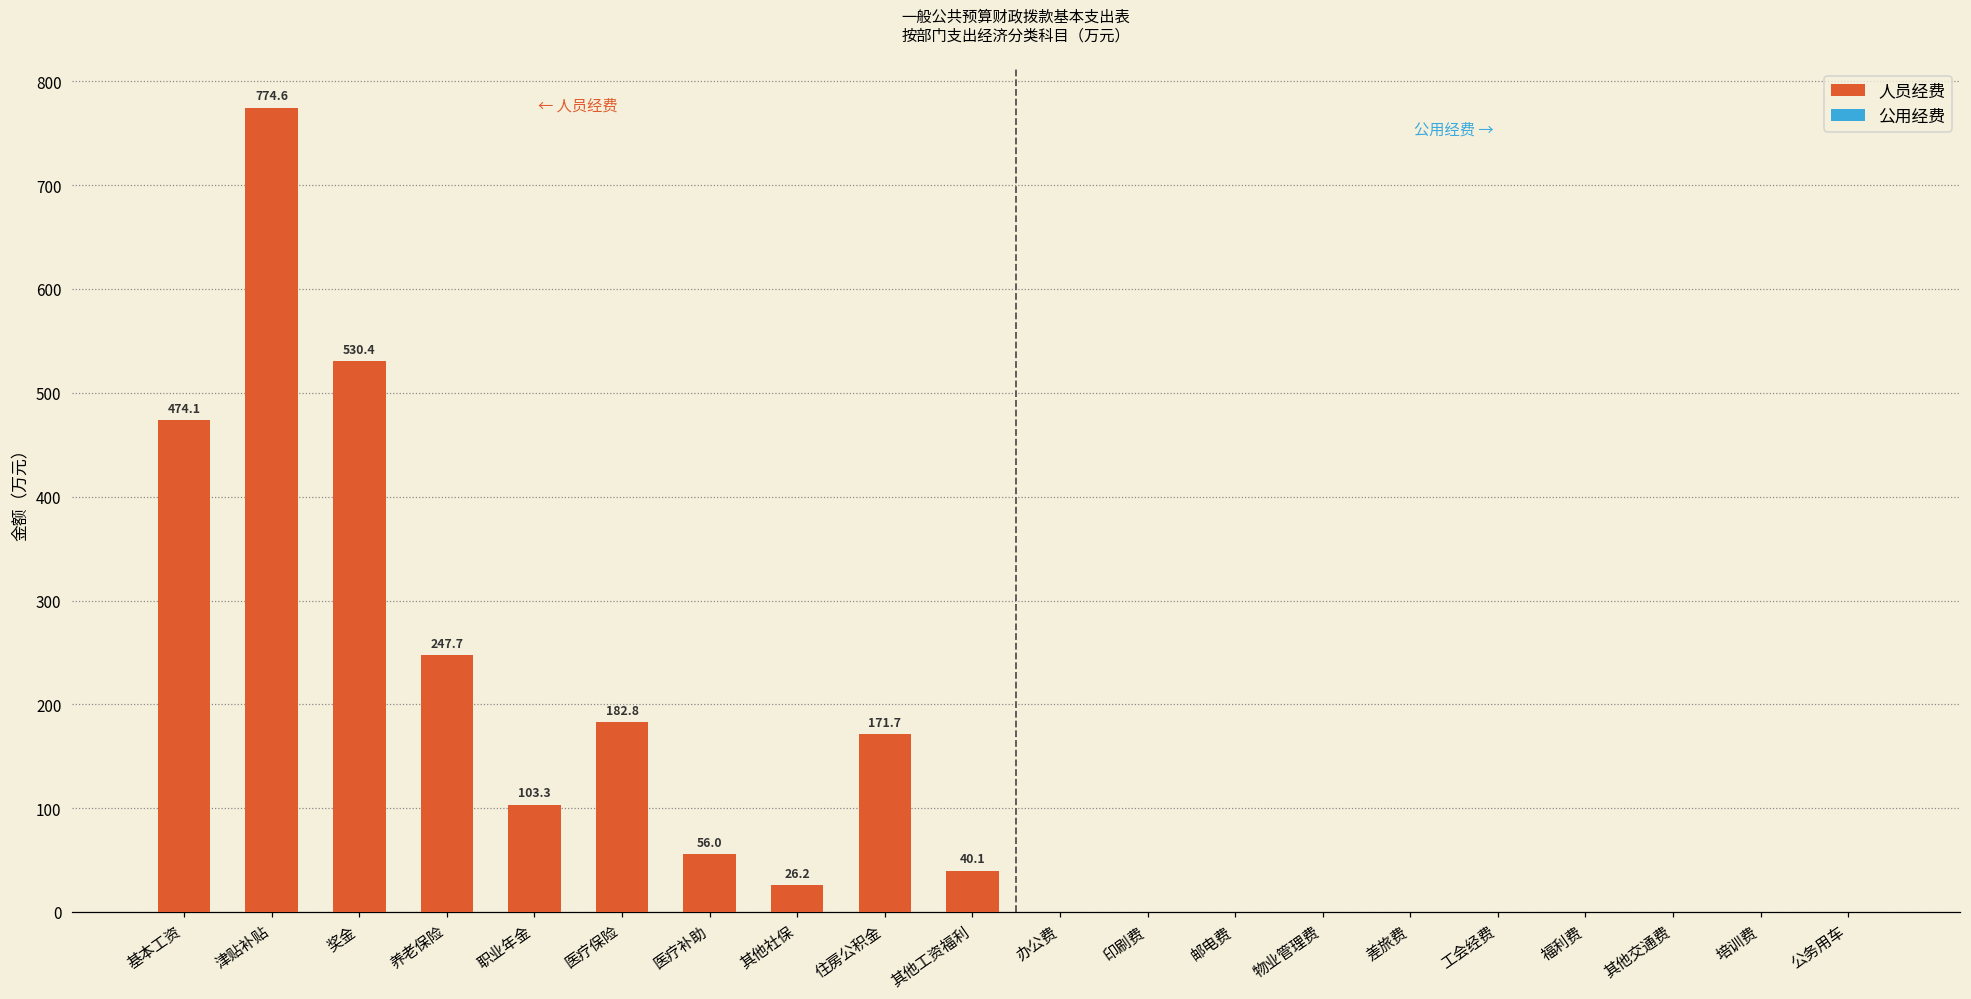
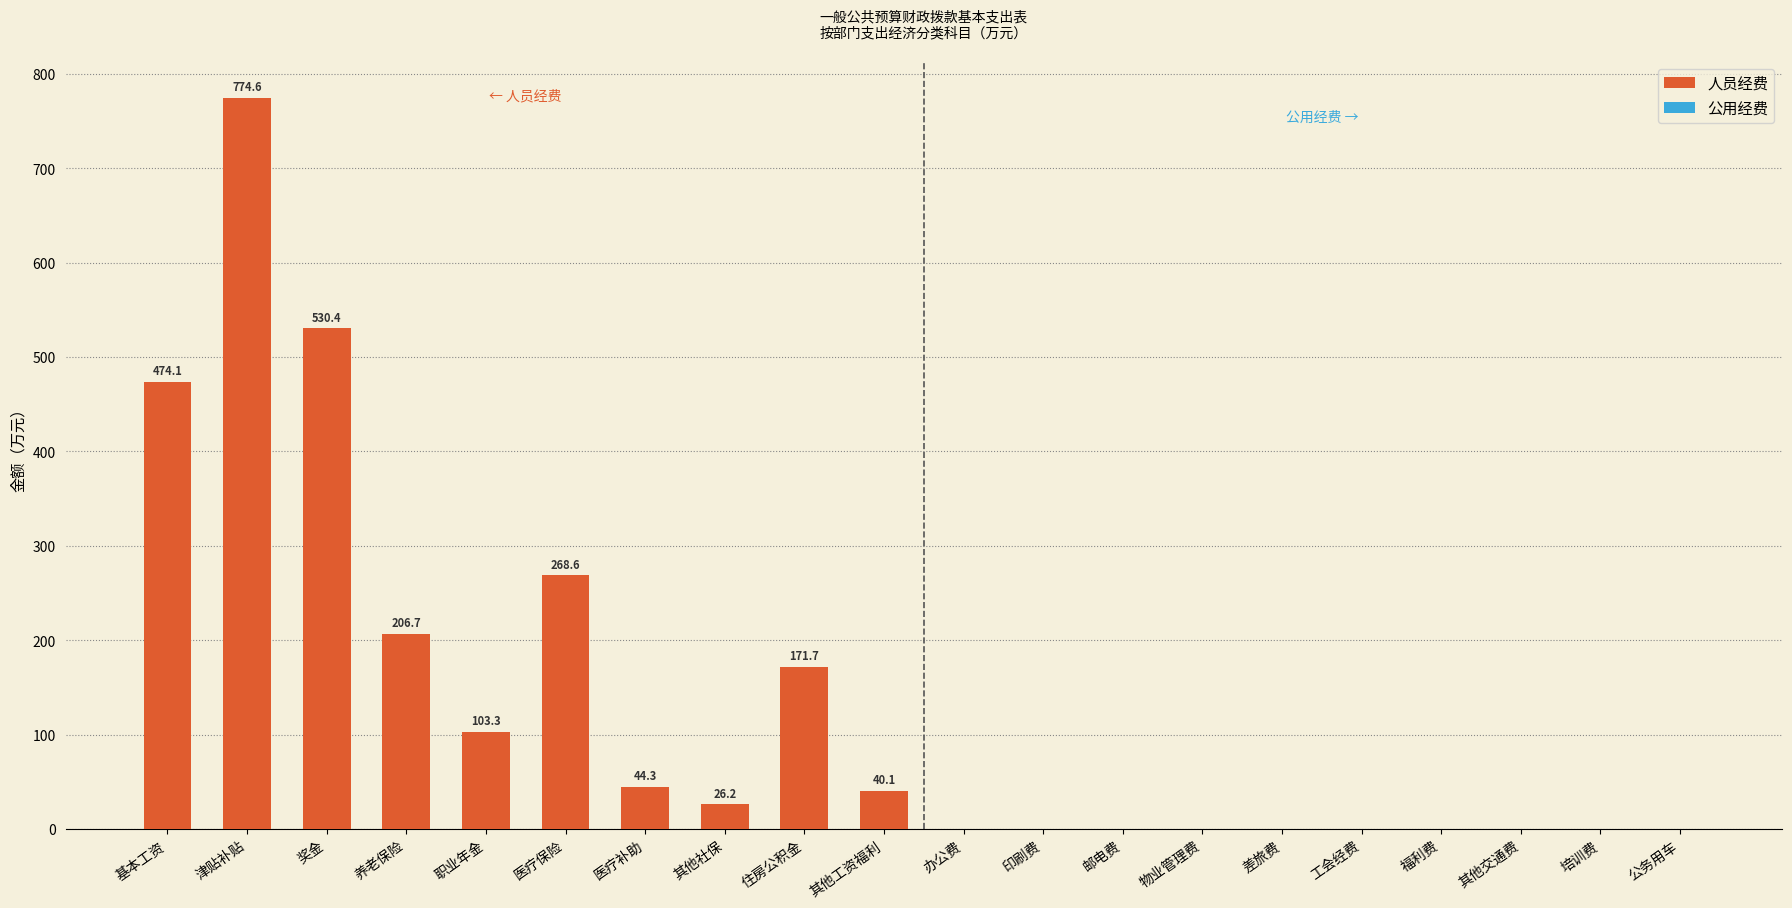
人员经费, 养老保险: 247.7 -> 206.7
人员经费, 医疗保险: 182.8 -> 268.6
人员经费, 医疗补助: 56.0 -> 44.3
